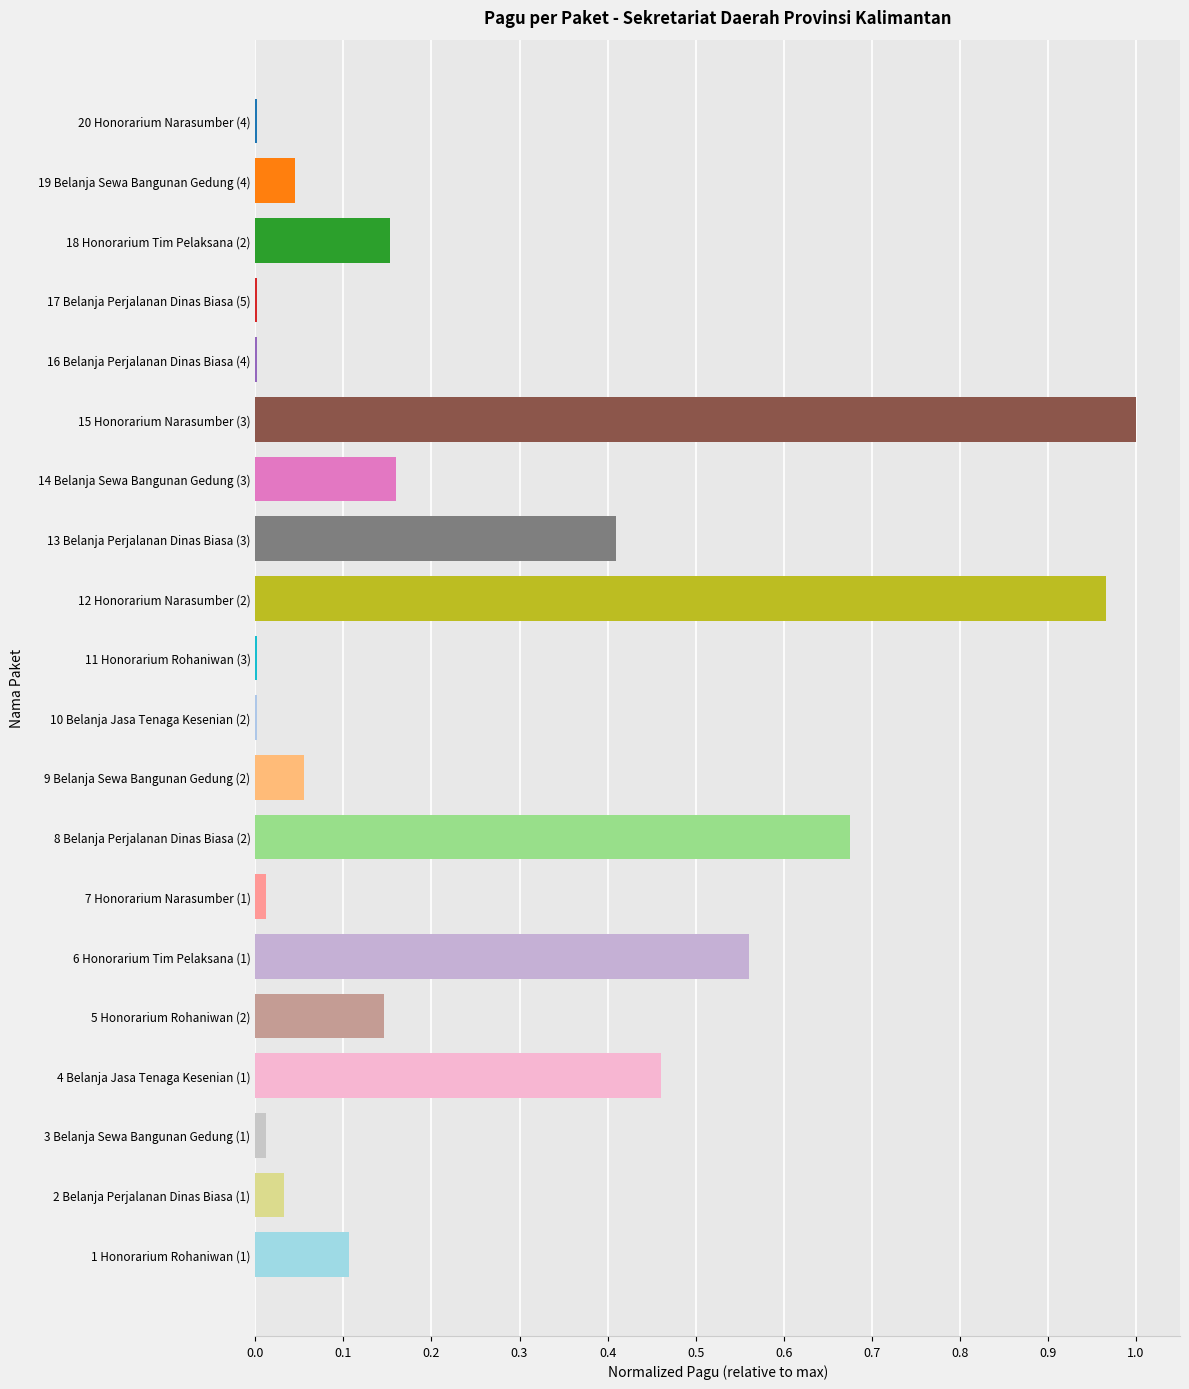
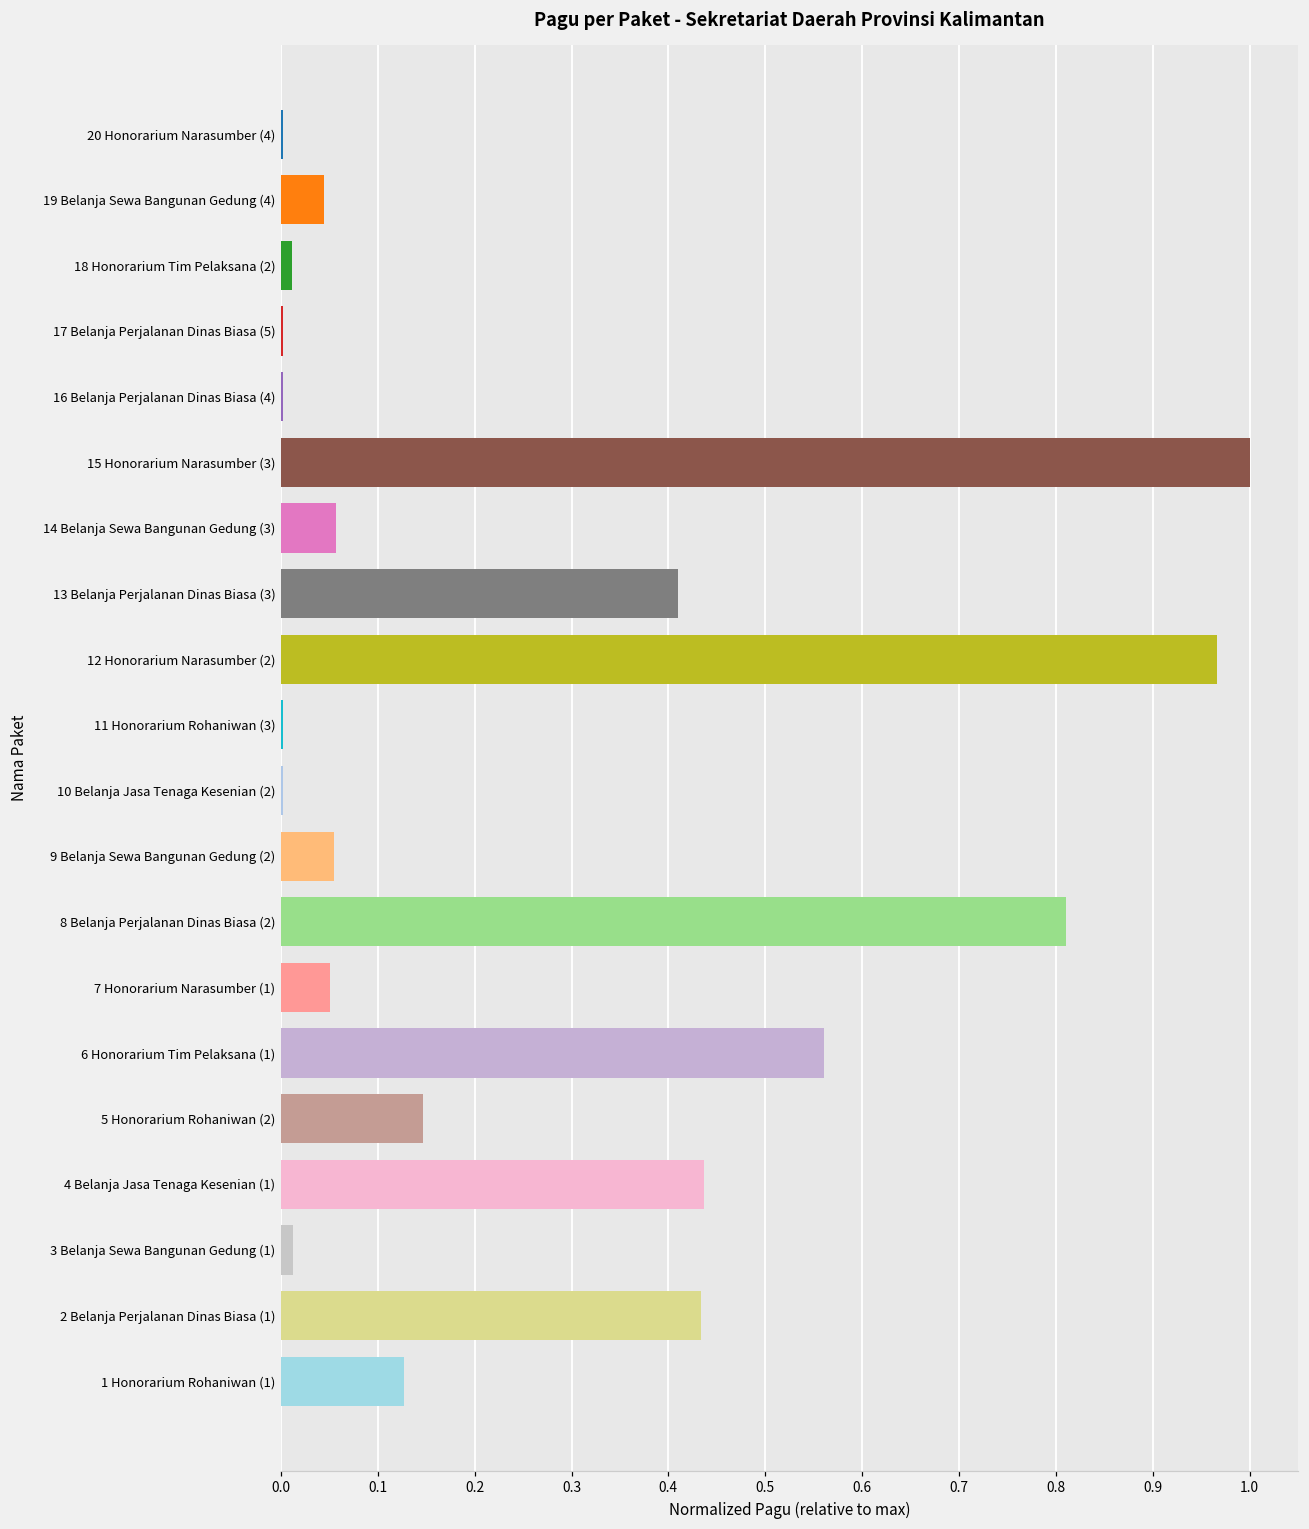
18 Honorarium Tim Pelaksana (2): 0.15 -> 0.01
14 Belanja Sewa Bangunan Gedung (3): 0.16 -> 0.06
8 Belanja Perjalanan Dinas Biasa (2): 0.68 -> 0.81
7 Honorarium Narasumber (1): 0.01 -> 0.05
4 Belanja Jasa Tenaga Kesenian (1): 0.46 -> 0.44
2 Belanja Perjalanan Dinas Biasa (1): 0.03 -> 0.43
1 Honorarium Rohaniwan (1): 0.11 -> 0.13
